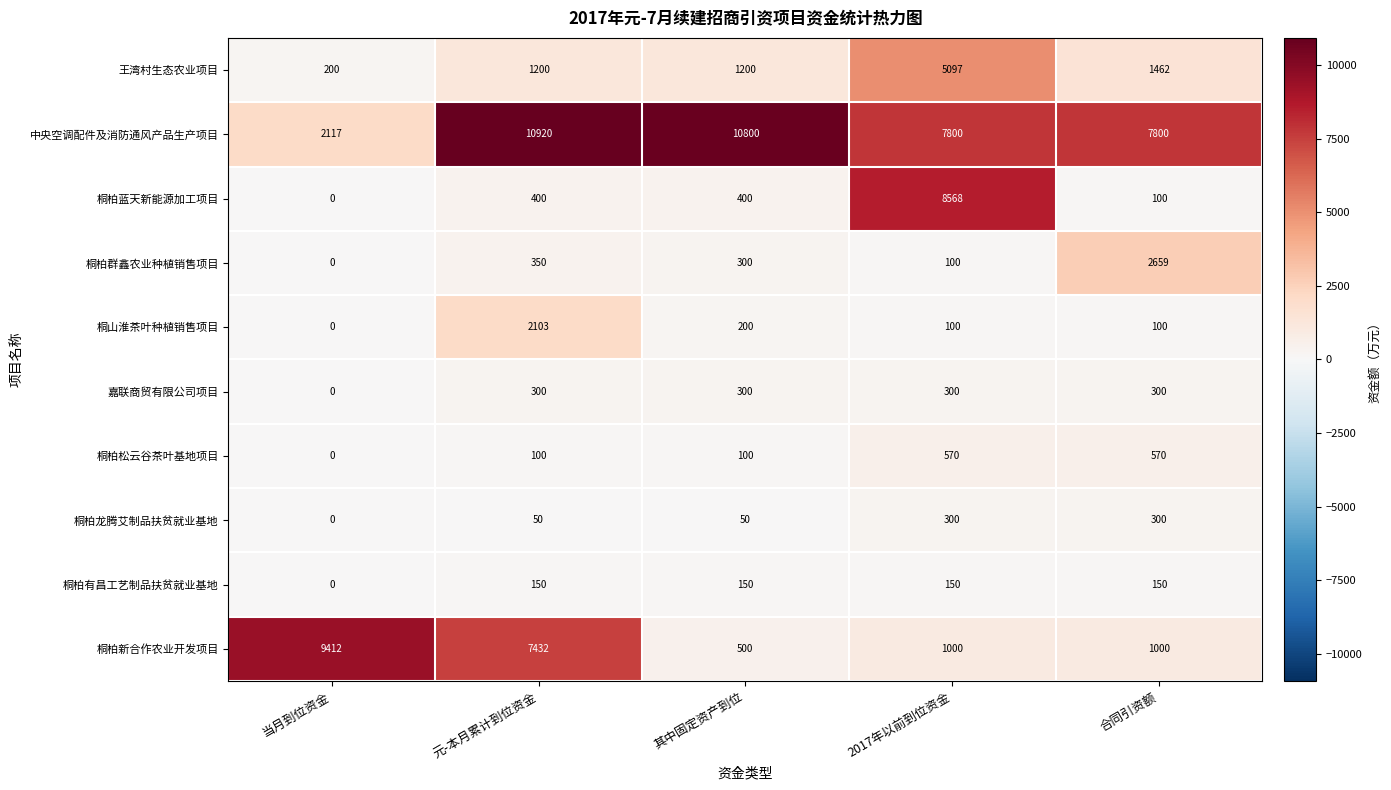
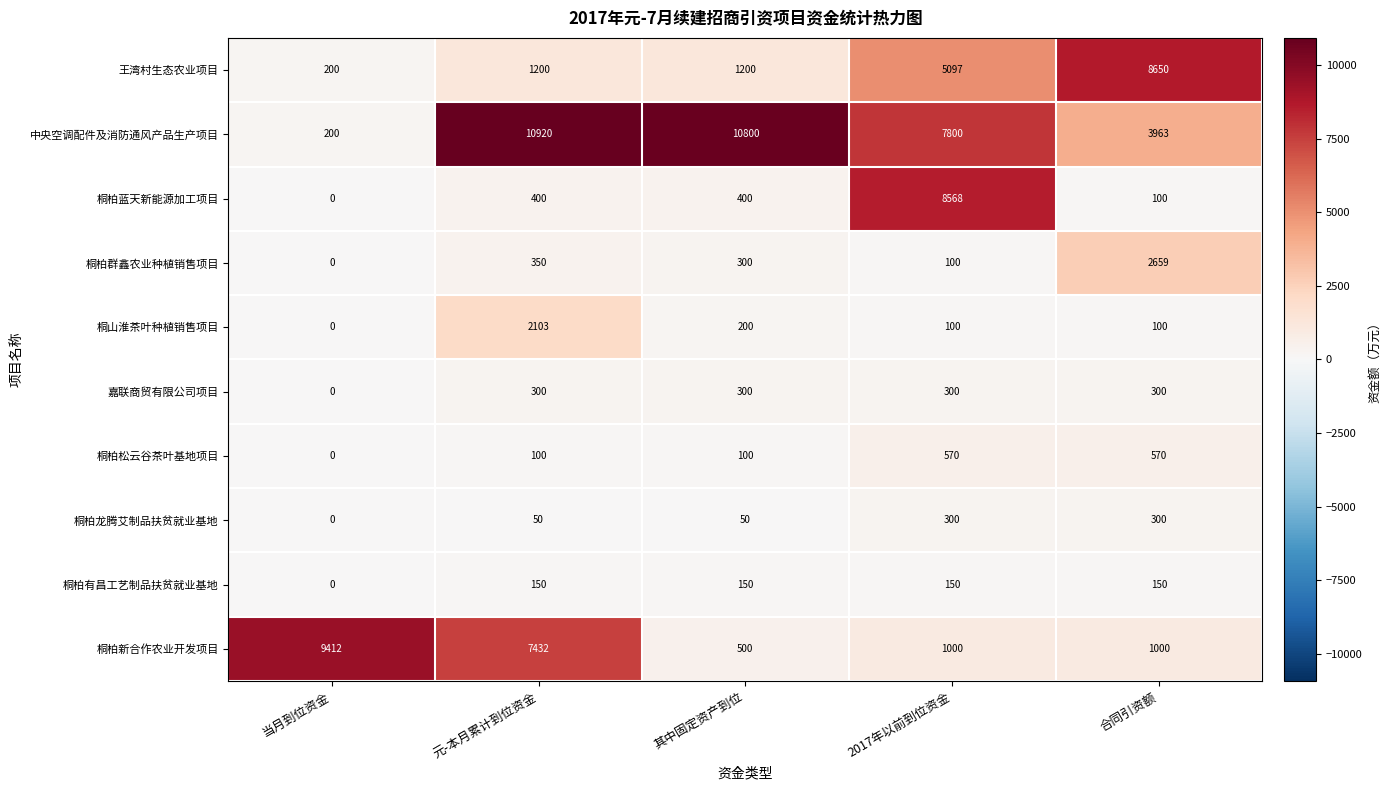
王湾村生态农业项目, 合同引资额: 1462 -> 8650
中央空调配件及消防通风产品生产项目, 当月到位资金: 2117 -> 200
中央空调配件及消防通风产品生产项目, 合同引资额: 7800 -> 3963
